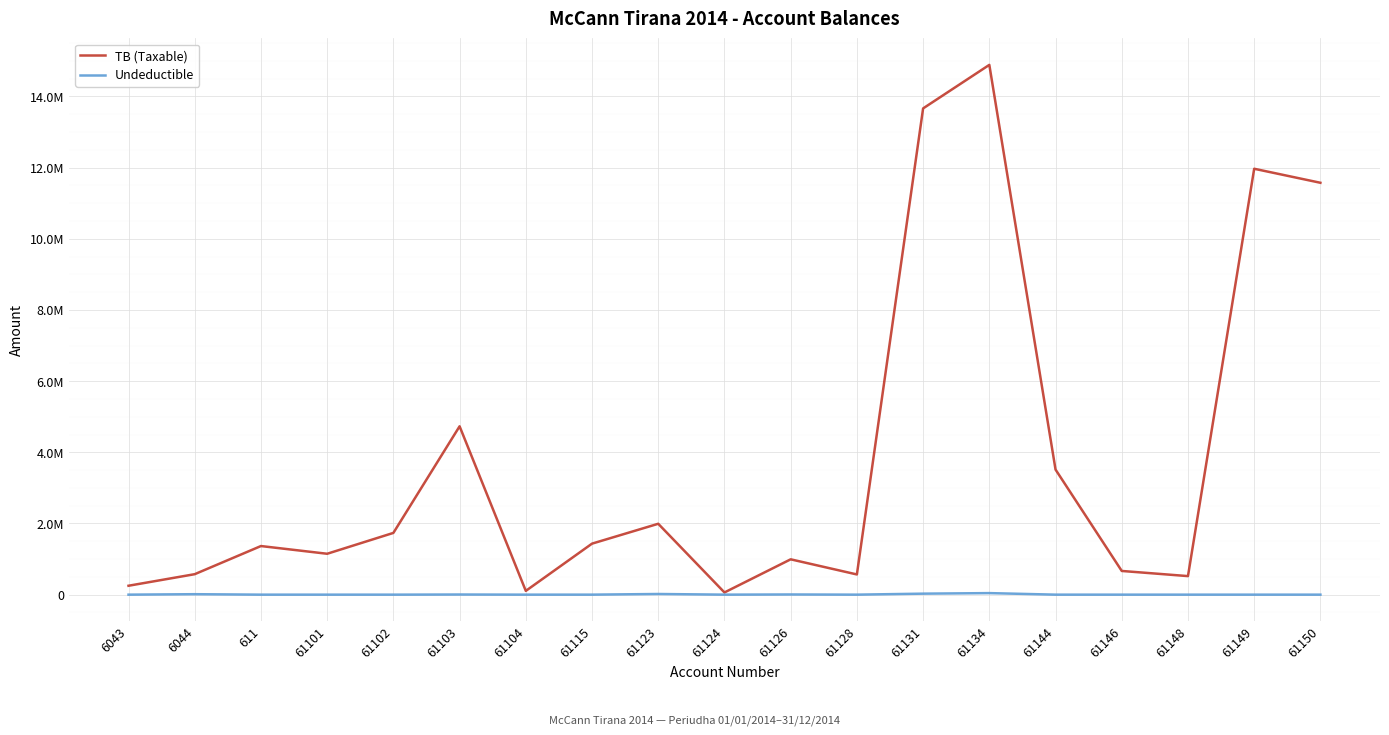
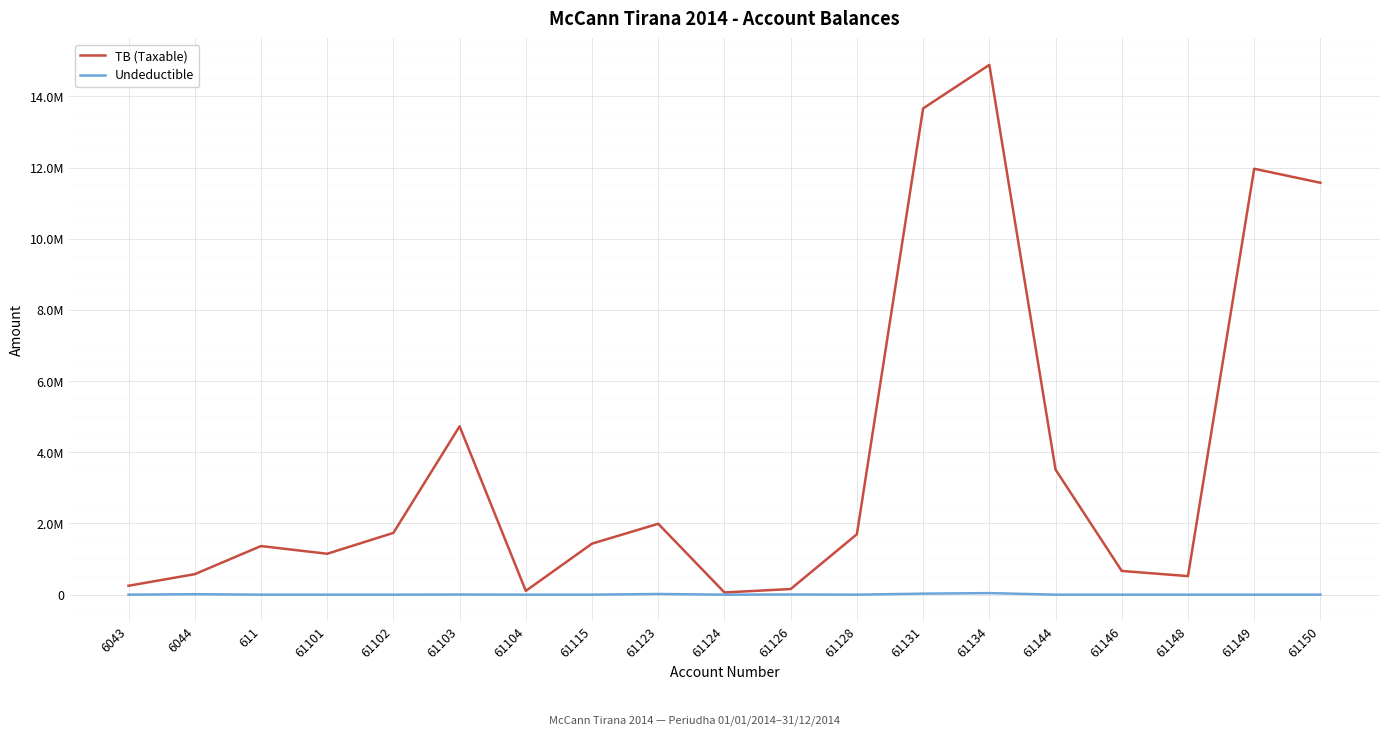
TB (Taxable), 61126: 1000000 -> 200000
TB (Taxable), 61128: 600000 -> 1700000
